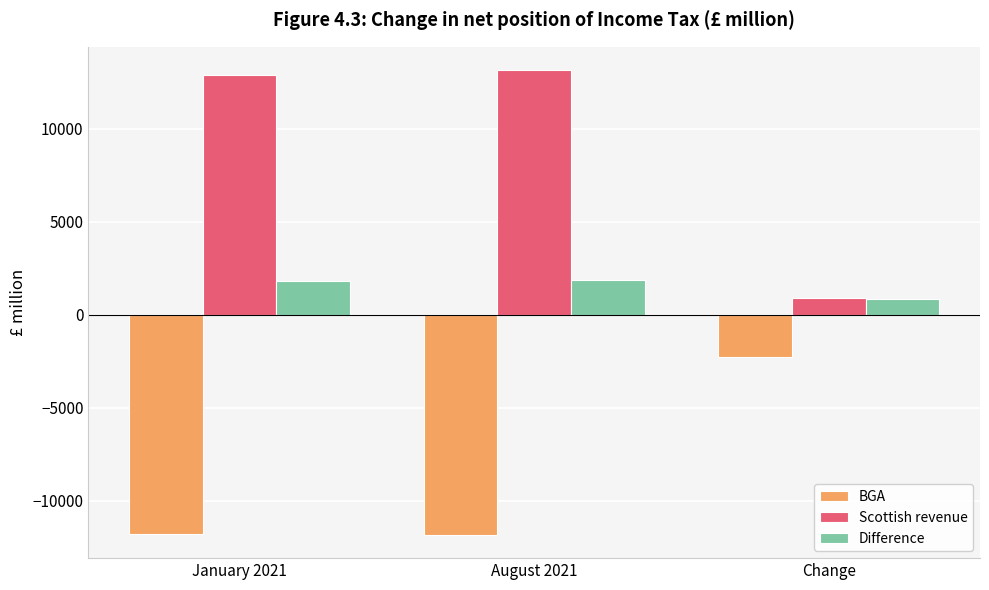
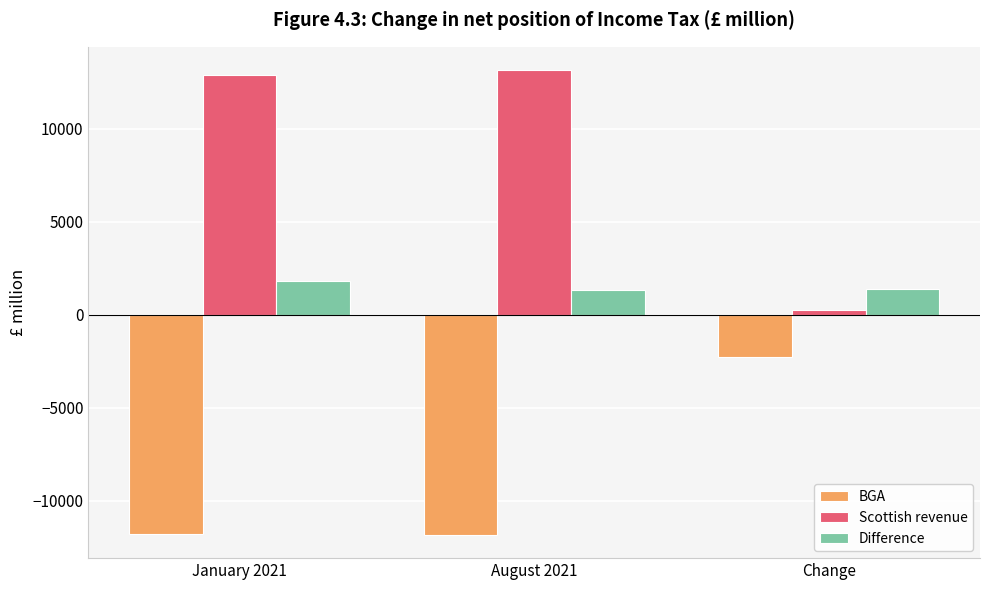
Difference, August 2021: 1900 -> 1300
Scottish revenue, Change: 900 -> 300
Difference, Change: 900 -> 1400
